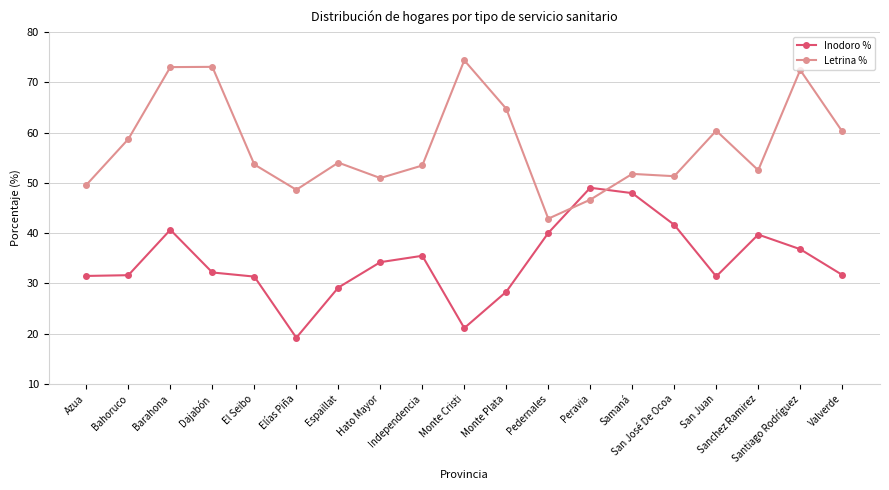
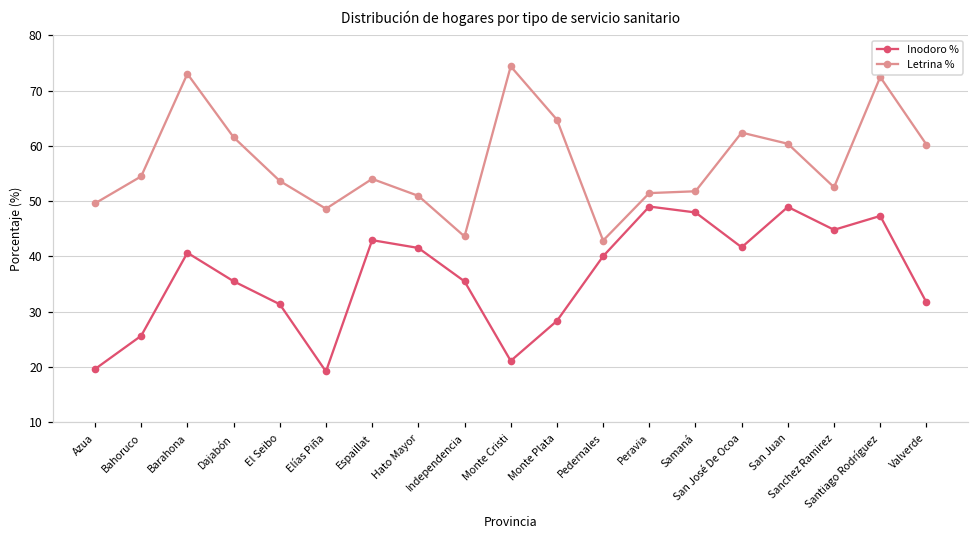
Inodoro %, Azua: 31 -> 20
Inodoro %, Bahoruco: 32 -> 26
Letrina %, Bahoruco: 59 -> 54
Inodoro %, Dajabón: 32 -> 36
Letrina %, Dajabón: 73 -> 62
Inodoro %, Espaillat: 29 -> 43
Inodoro %, Hato Mayor: 34 -> 42
Letrina %, Independencia: 53 -> 44
Letrina %, Peravia: 47 -> 51
Letrina %, San José De Ocoa: 51 -> 62
Inodoro %, San Juan: 31 -> 49
Inodoro %, Sanchez Ramirez: 40 -> 45
Inodoro %, Santiago Rodríguez: 37 -> 47
